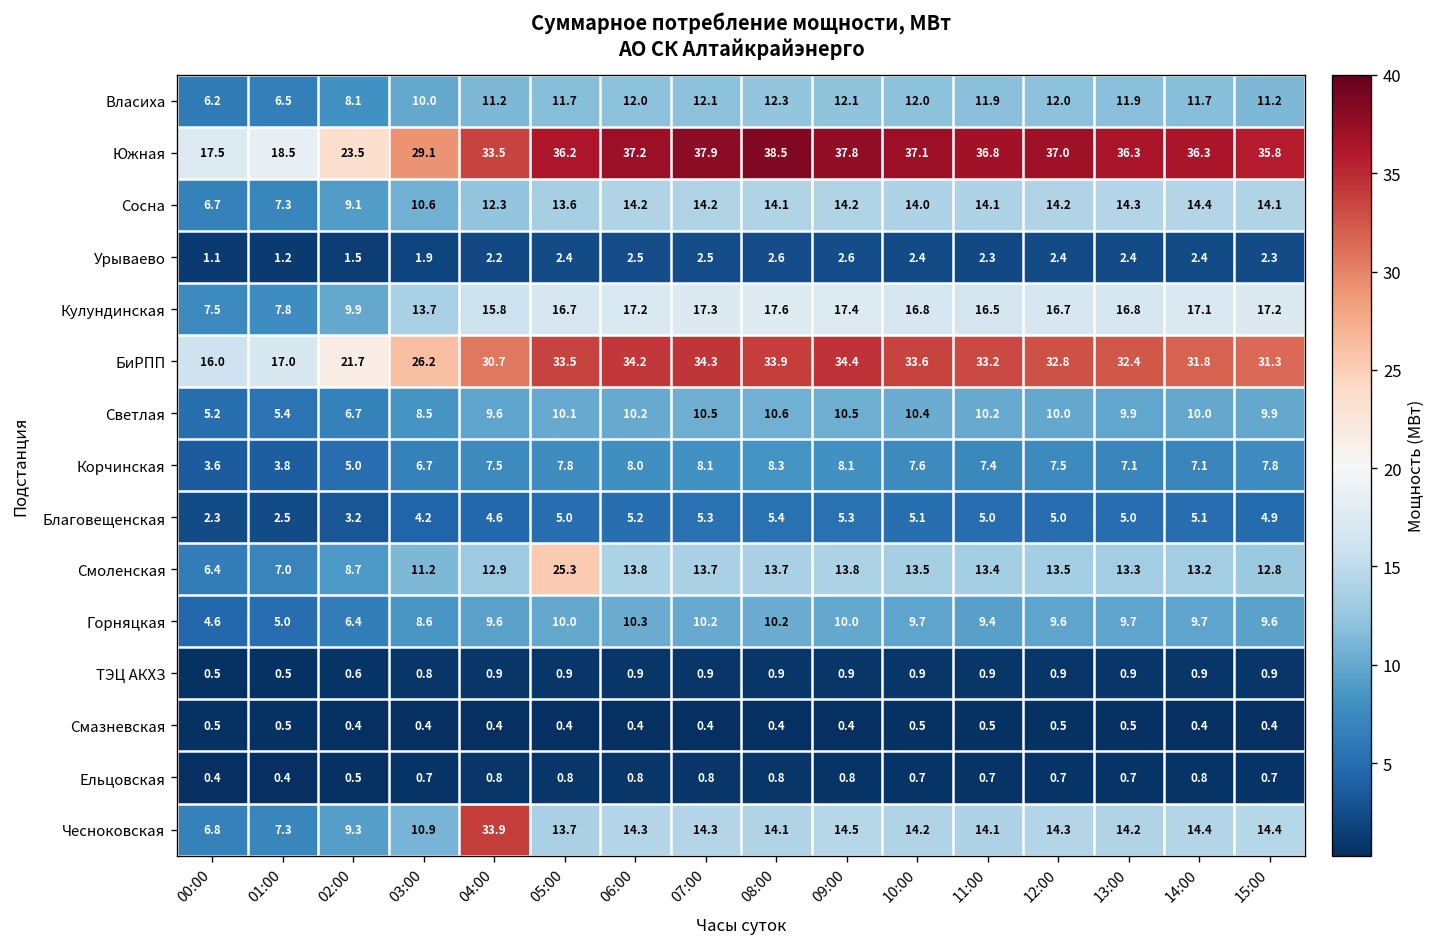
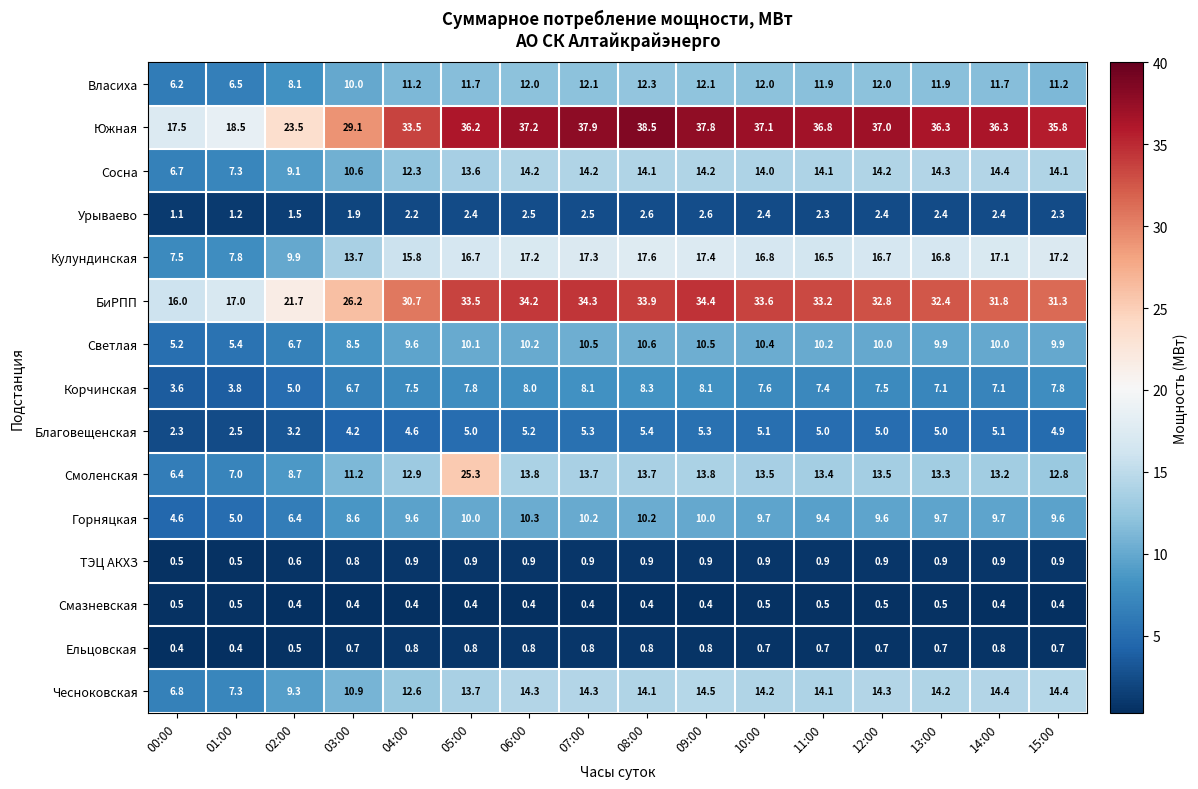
Чесноковская, 04:00: 33.9 -> 12.6
